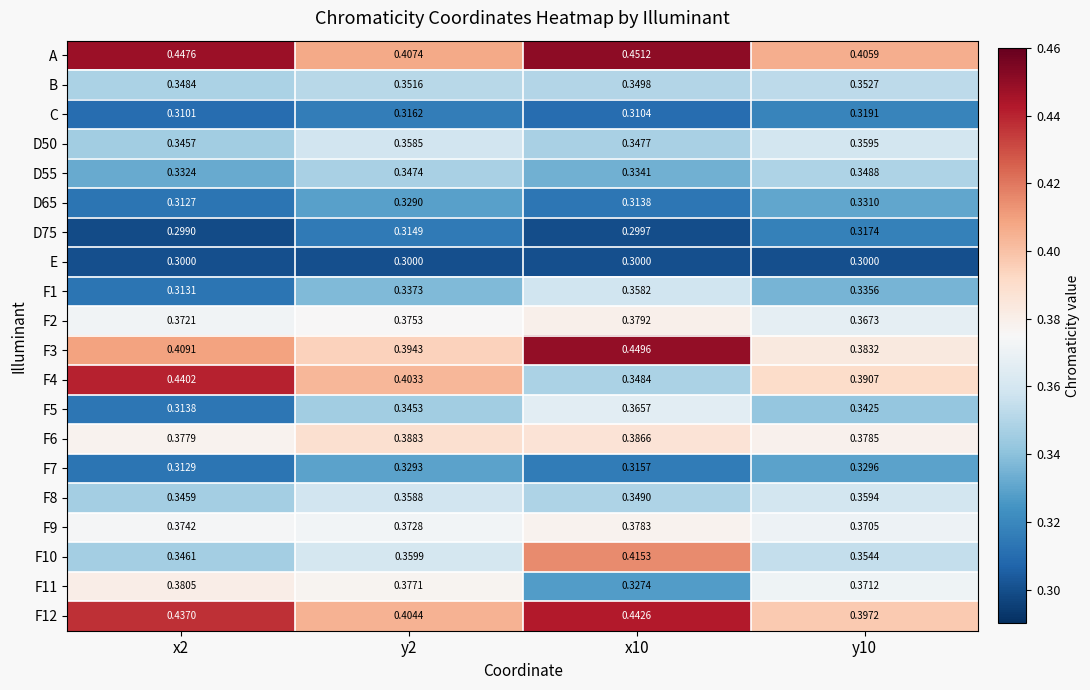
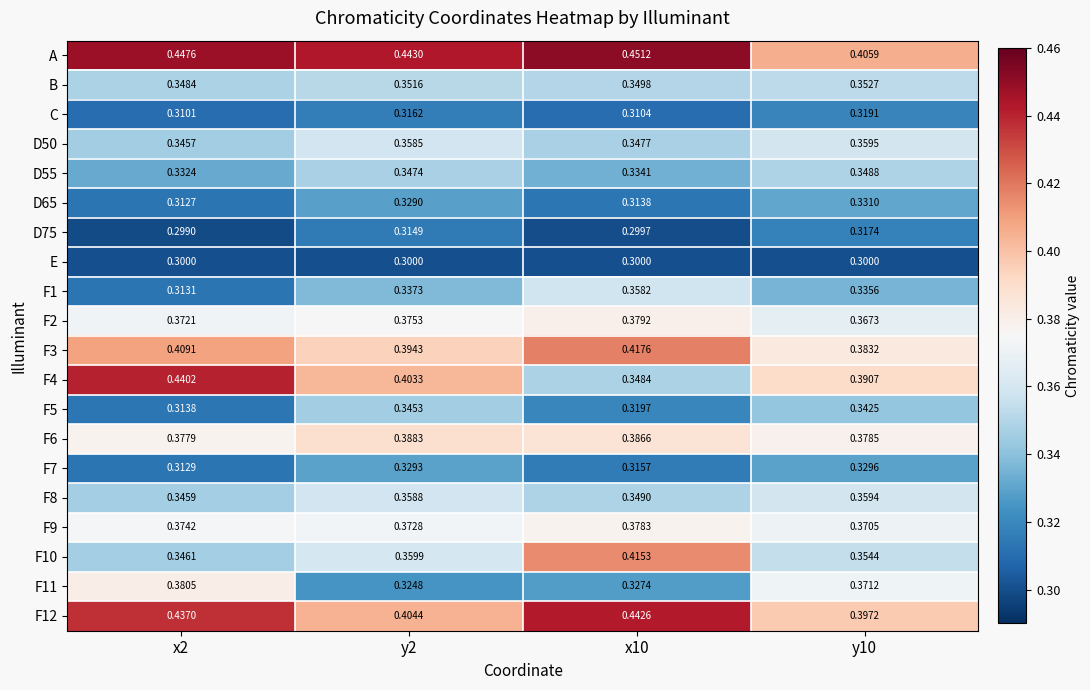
A, y2: 0.4074 -> 0.4430
F3, x10: 0.4496 -> 0.4176
F5, x10: 0.3657 -> 0.3197
F11, y2: 0.3771 -> 0.3248
